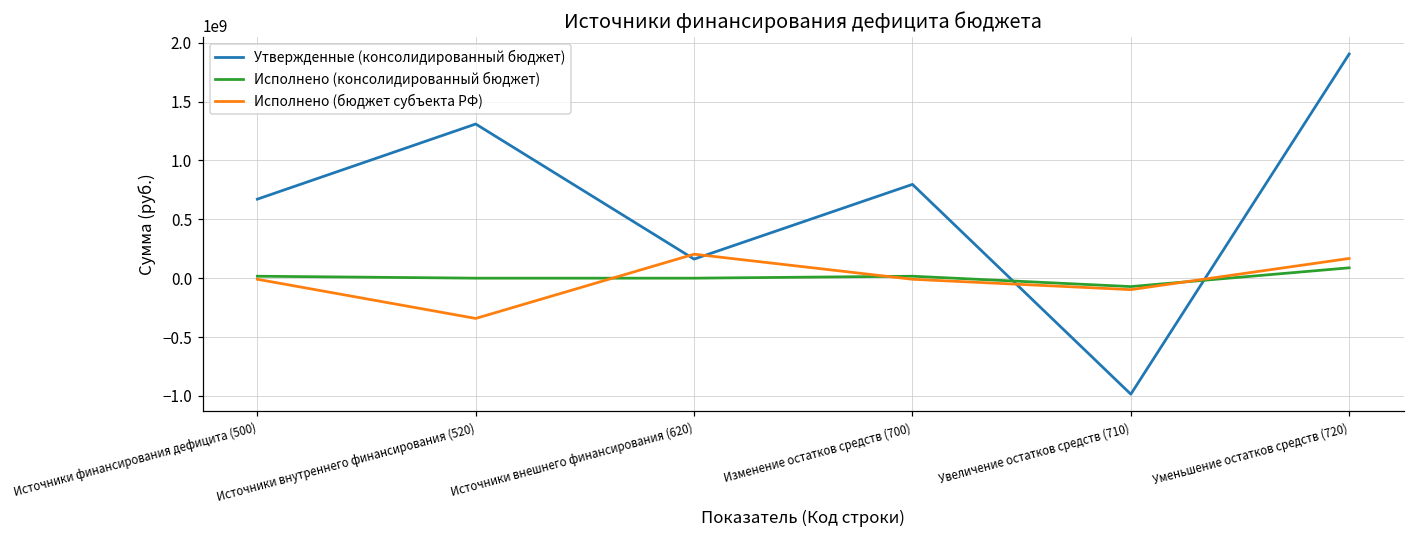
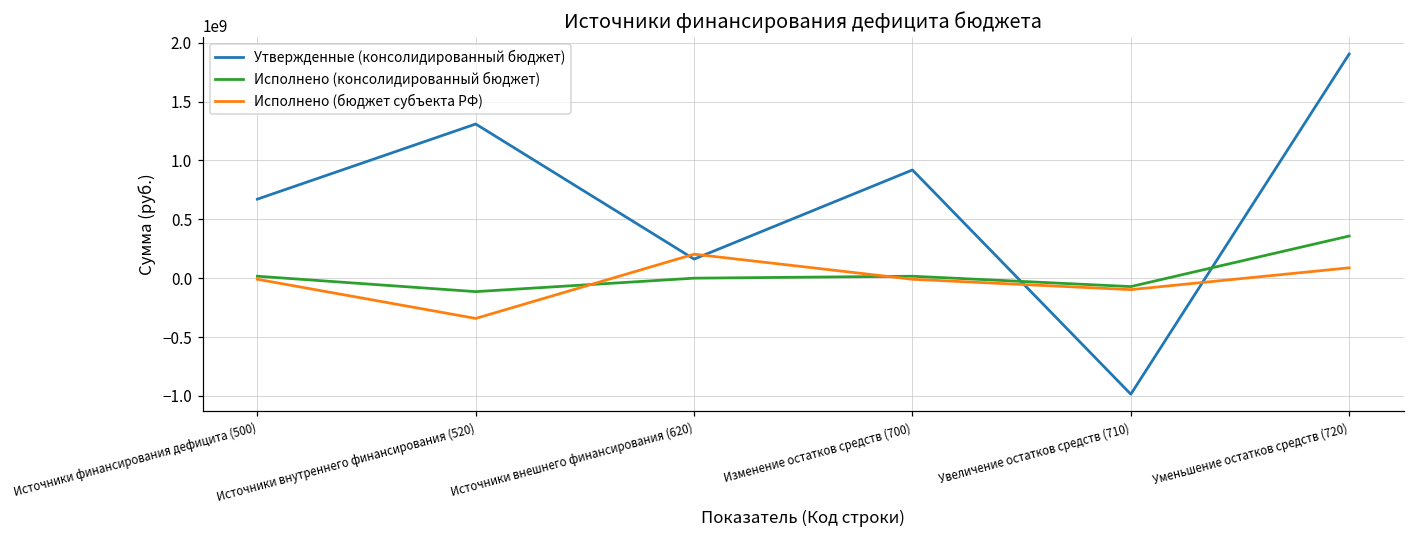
Исполнено (консолидированный бюджет), Источники внутреннего финансирования (520): 0 -> -110000000
Утвержденные (консолидированный бюджет), Изменение остатков средств (700): 800000000 -> 920000000
Исполнено (консолидированный бюджет), Уменьшение остатков средств (720): 90000000 -> 360000000
Исполнено (бюджет субъекта РФ), Уменьшение остатков средств (720): 170000000 -> 90000000
